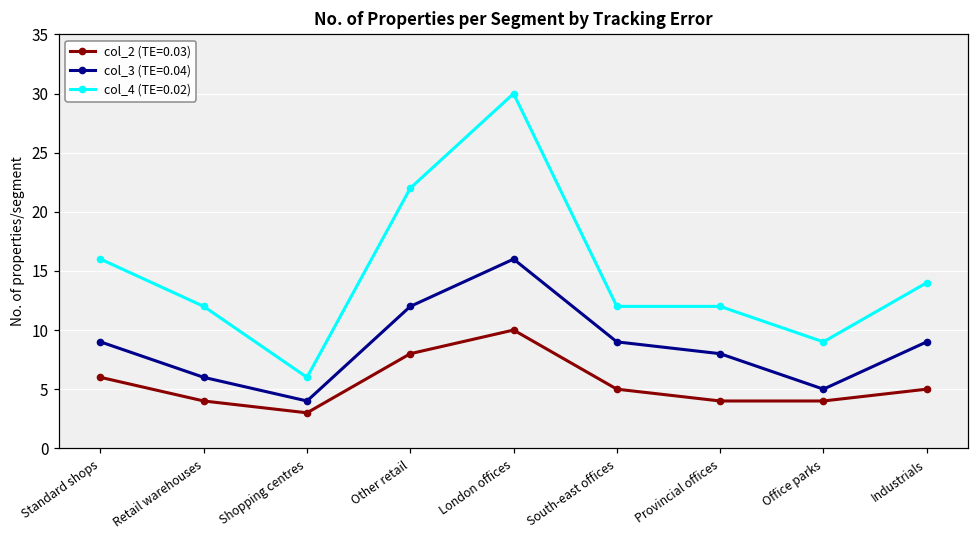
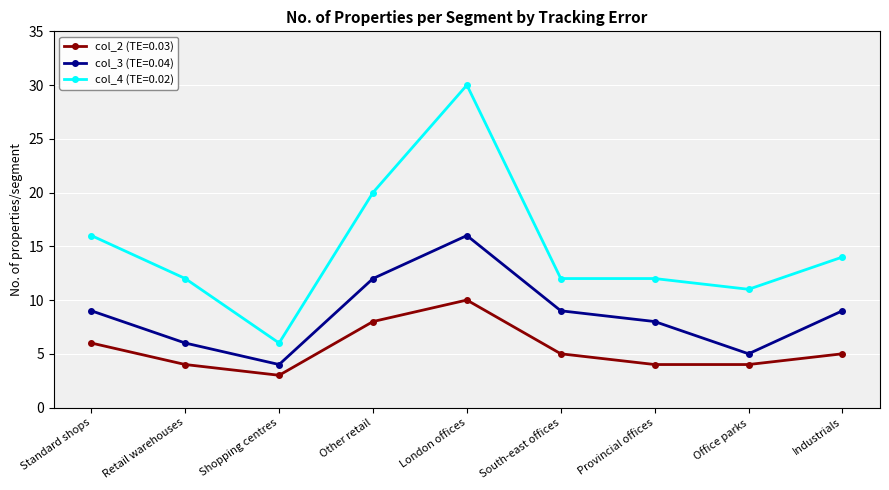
col_4 (TE=0.02), Other retail: 22 -> 20
col_4 (TE=0.02), Office parks: 9 -> 11
